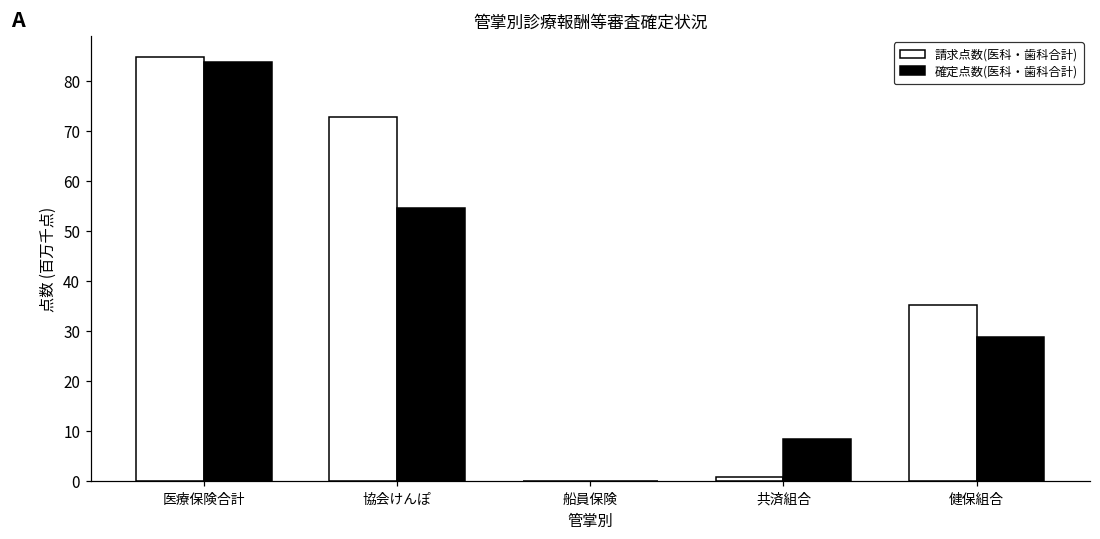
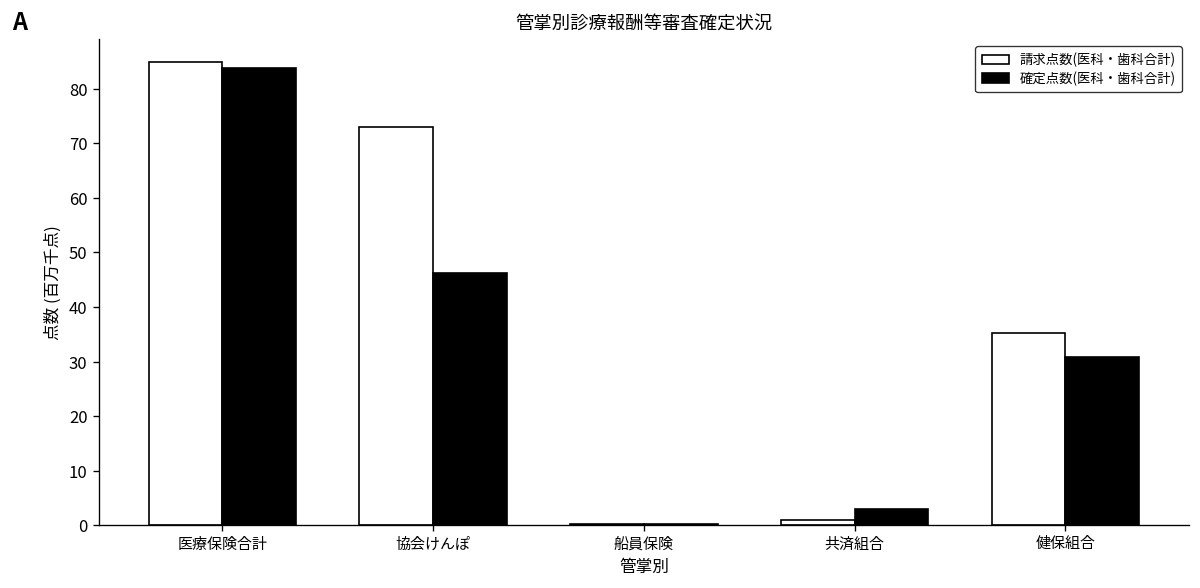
確定点数(医科・歯科合計), 協会けんぽ: 55 -> 46
確定点数(医科・歯科合計), 共済組合: 9 -> 3
確定点数(医科・歯科合計), 健保組合: 29 -> 31
